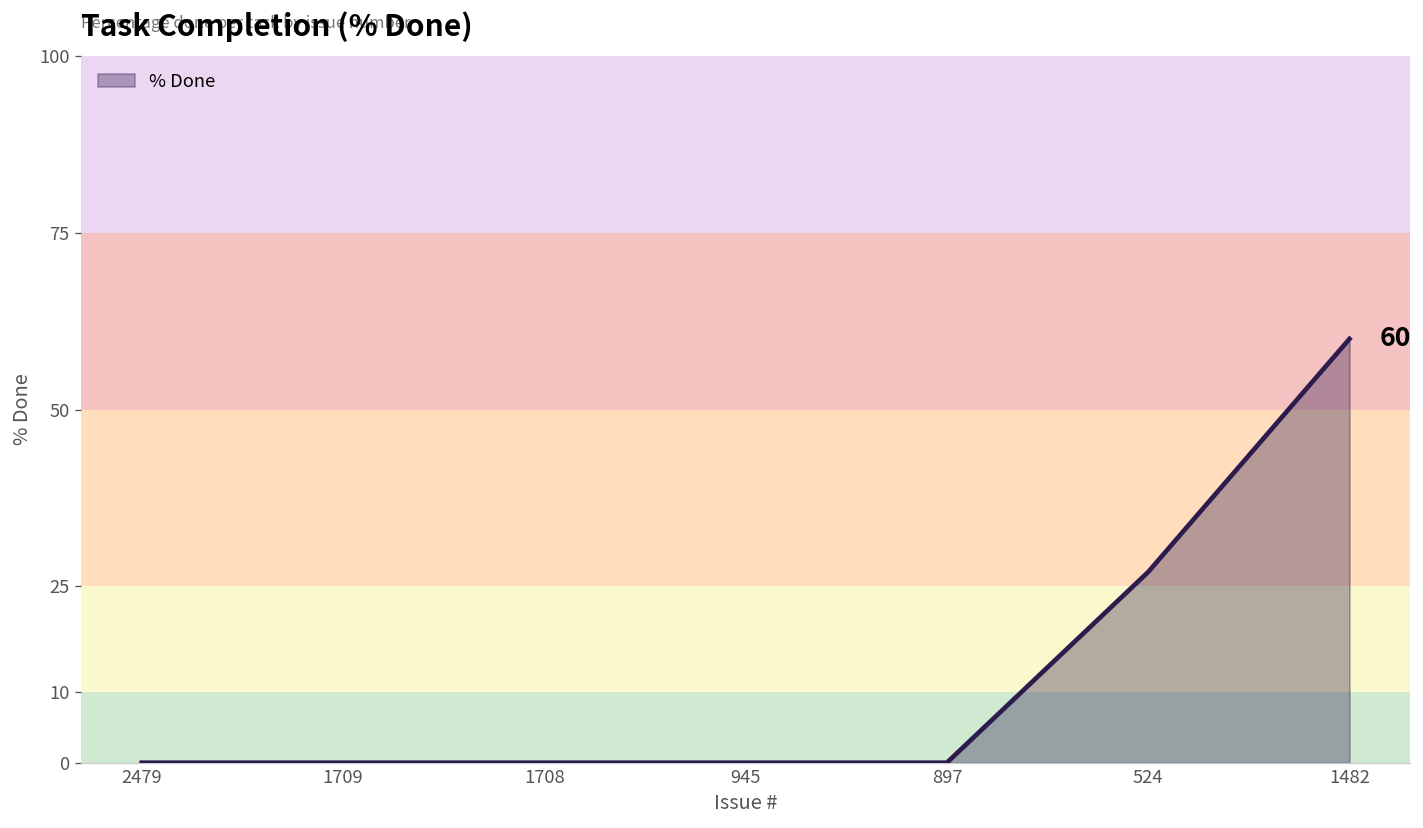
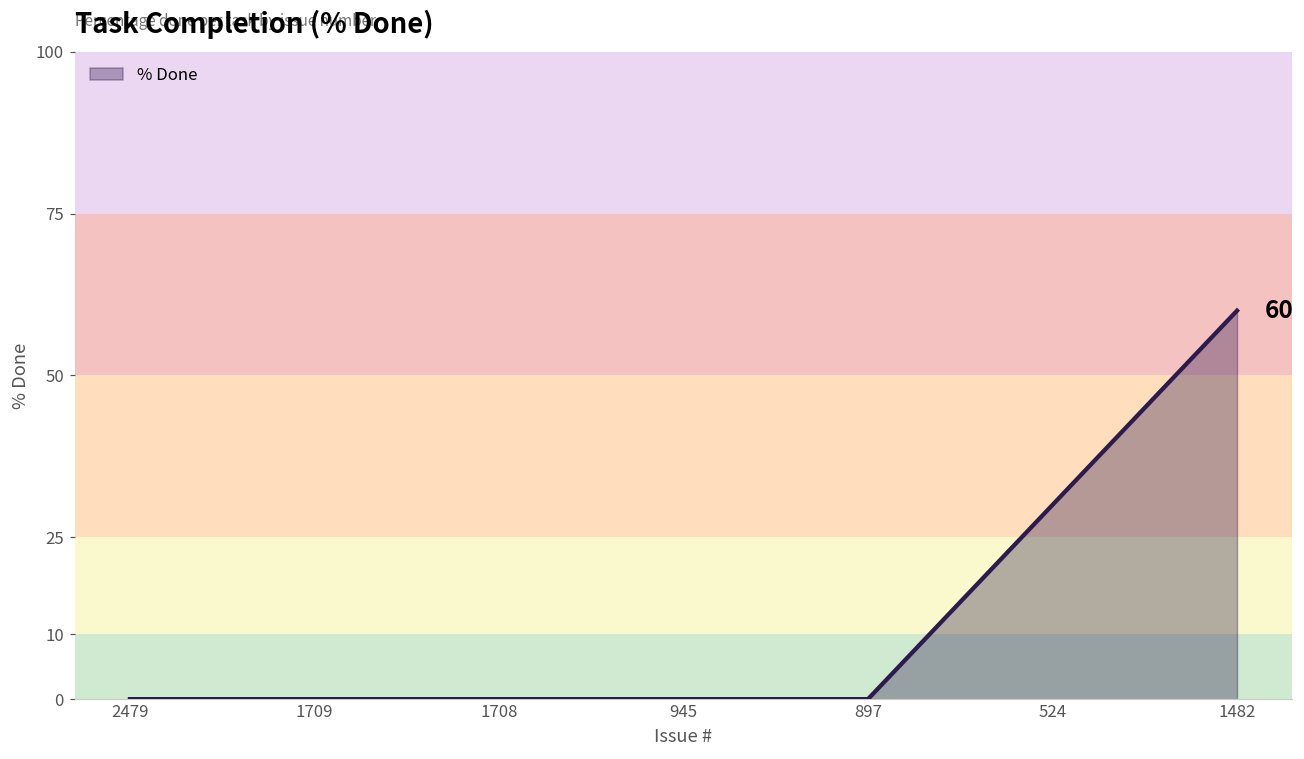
524: 27 -> 30
